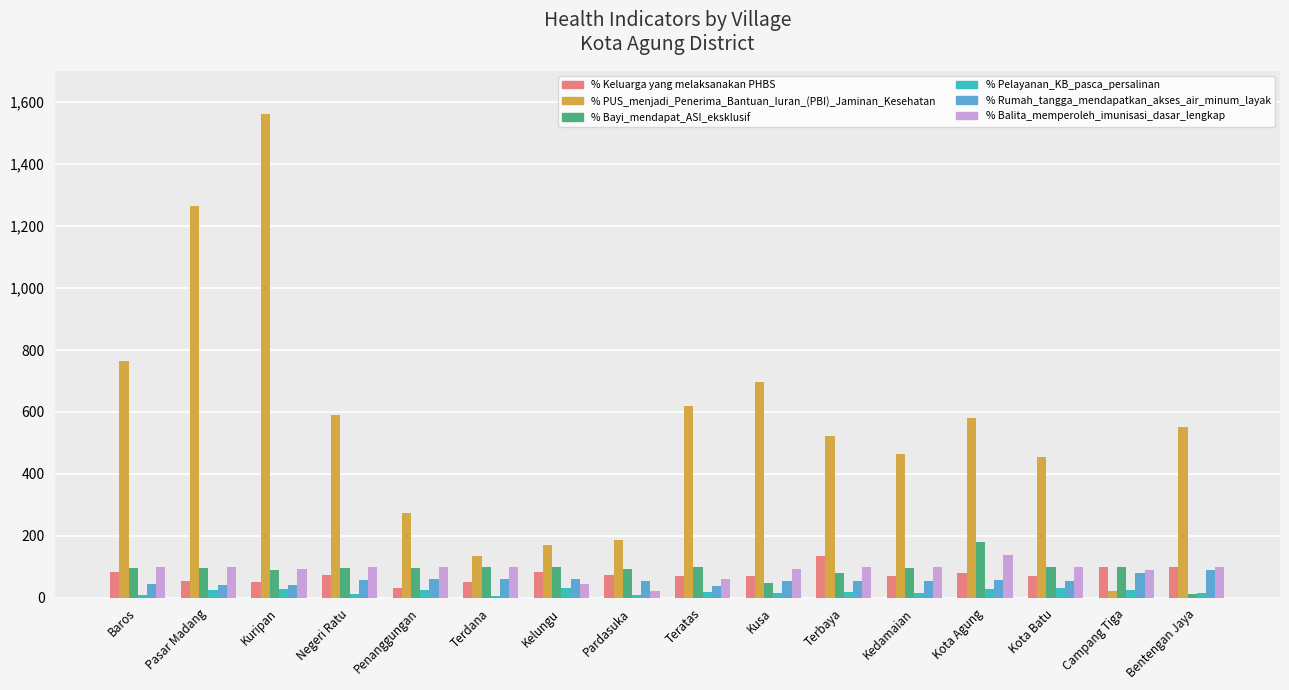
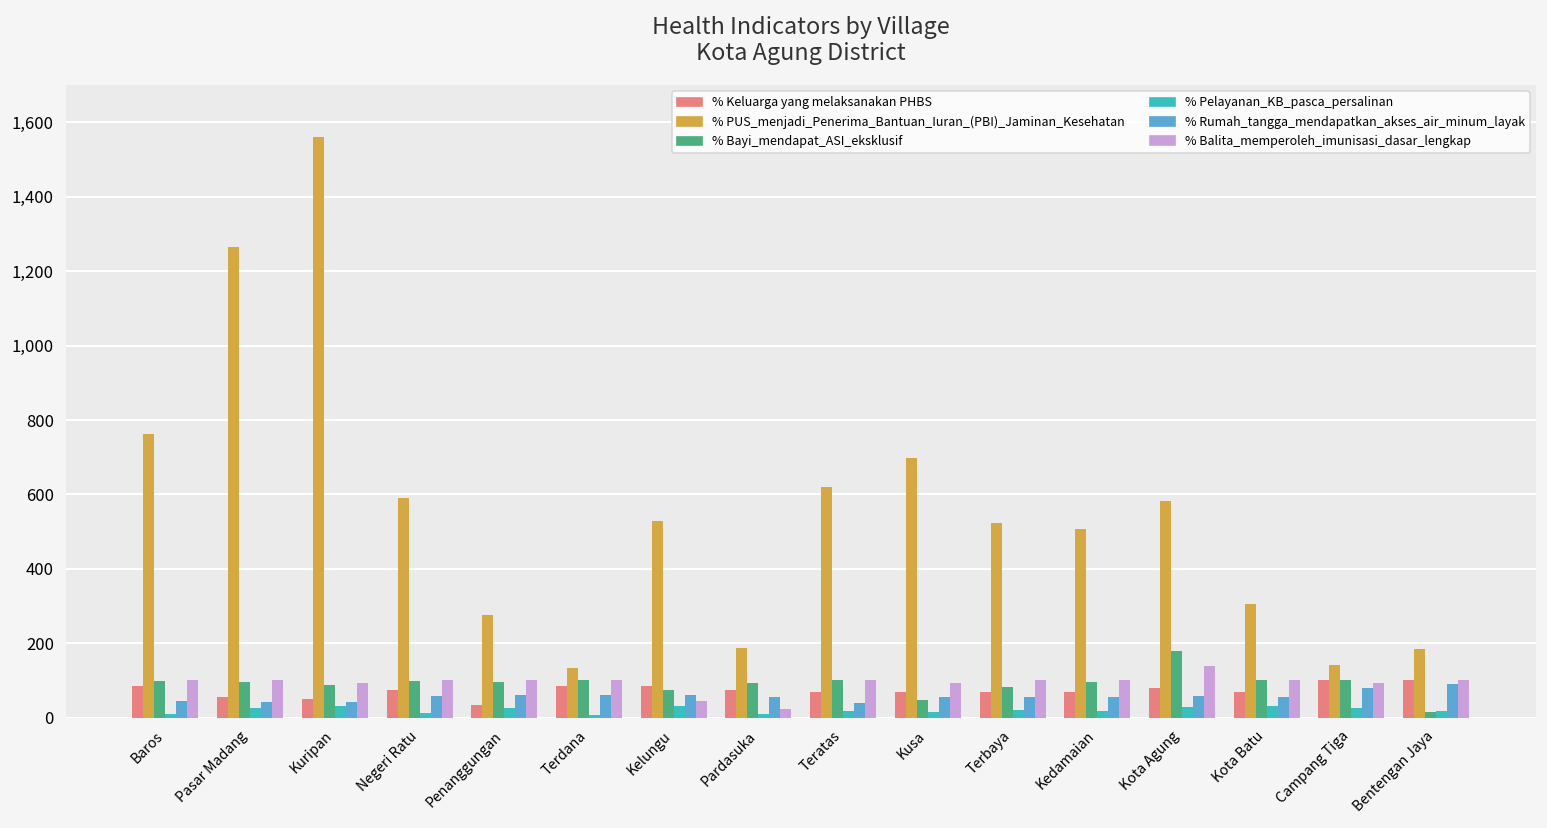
% Keluarga yang melaksanakan PHBS, Terdana: 50 -> 90
% PUS_menjadi_Penerima_Bantuan_Iuran_(PBI)_Jaminan_Kesehatan, Kelungu: 170 -> 530
% Bayi_mendapat_ASI_eksklusif, Kelungu: 100 -> 70
% Balita_memperoleh_imunisasi_dasar_lengkap, Teratas: 60 -> 100
% Keluarga yang melaksanakan PHBS, Terbaya: 130 -> 70
% PUS_menjadi_Penerima_Bantuan_Iuran_(PBI)_Jaminan_Kesehatan, Kedamaian: 470 -> 510
% PUS_menjadi_Penerima_Bantuan_Iuran_(PBI)_Jaminan_Kesehatan, Kota Batu: 450 -> 300
% PUS_menjadi_Penerima_Bantuan_Iuran_(PBI)_Jaminan_Kesehatan, Campang Tiga: 20 -> 140
% PUS_menjadi_Penerima_Bantuan_Iuran_(PBI)_Jaminan_Kesehatan, Bentengan Jaya: 550 -> 180
